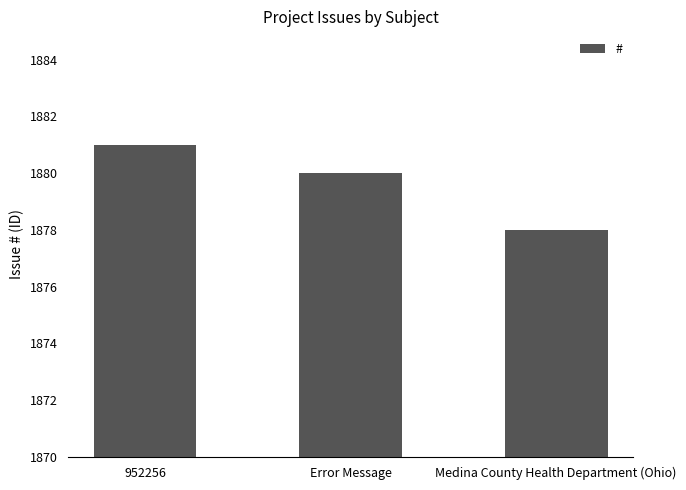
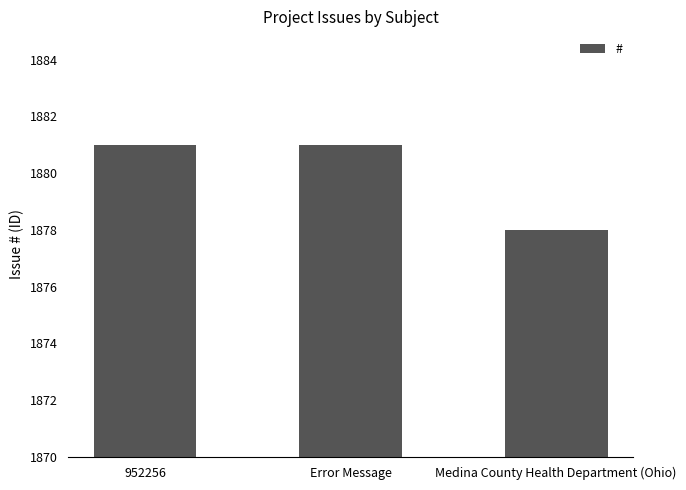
Error Message: 1880 -> 1881
